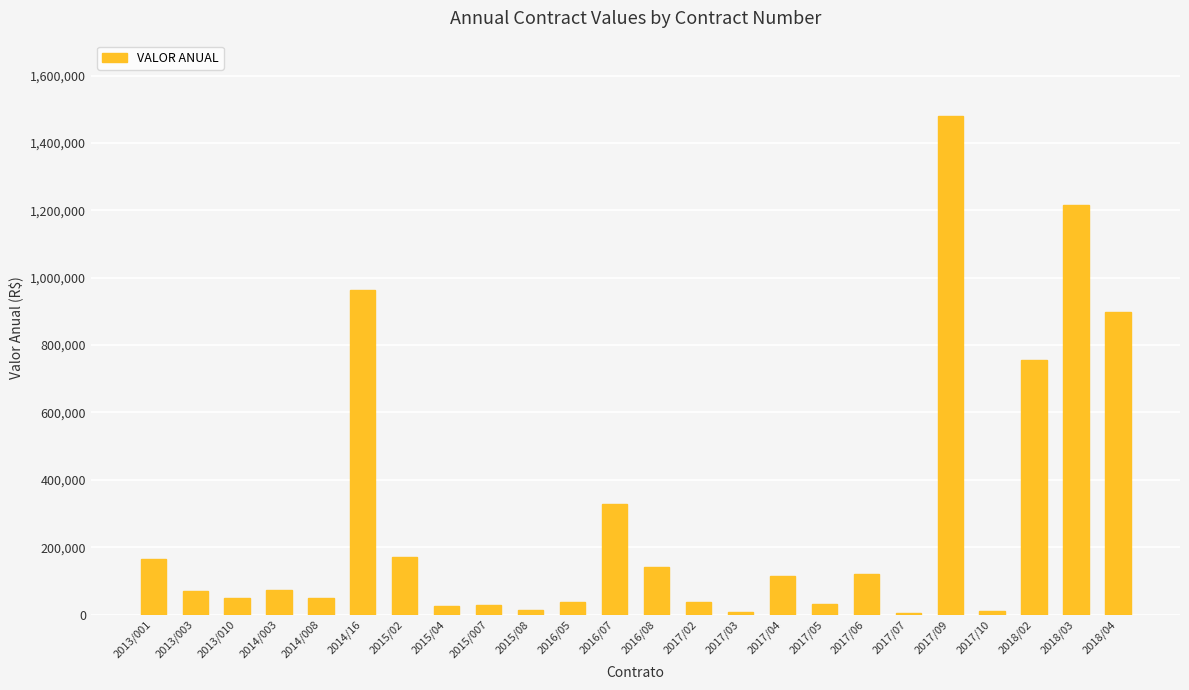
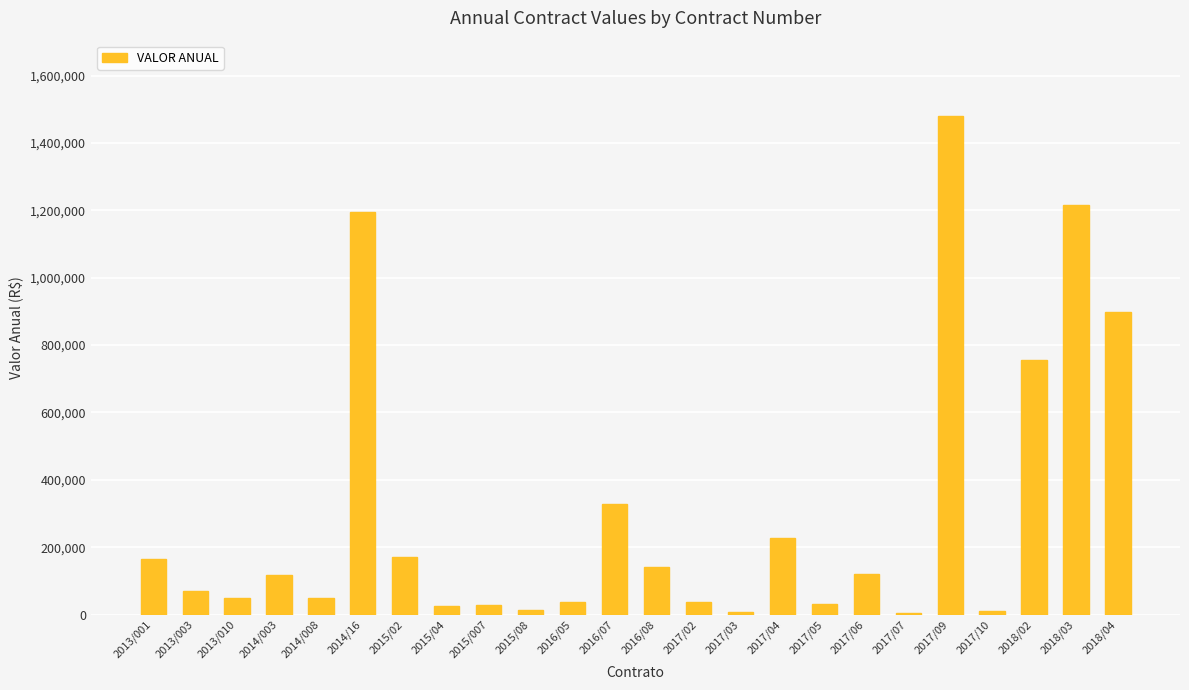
2014/003: 70,000 -> 120,000
2014/16: 960,000 -> 1,200,000
2017/04: 110,000 -> 230,000
